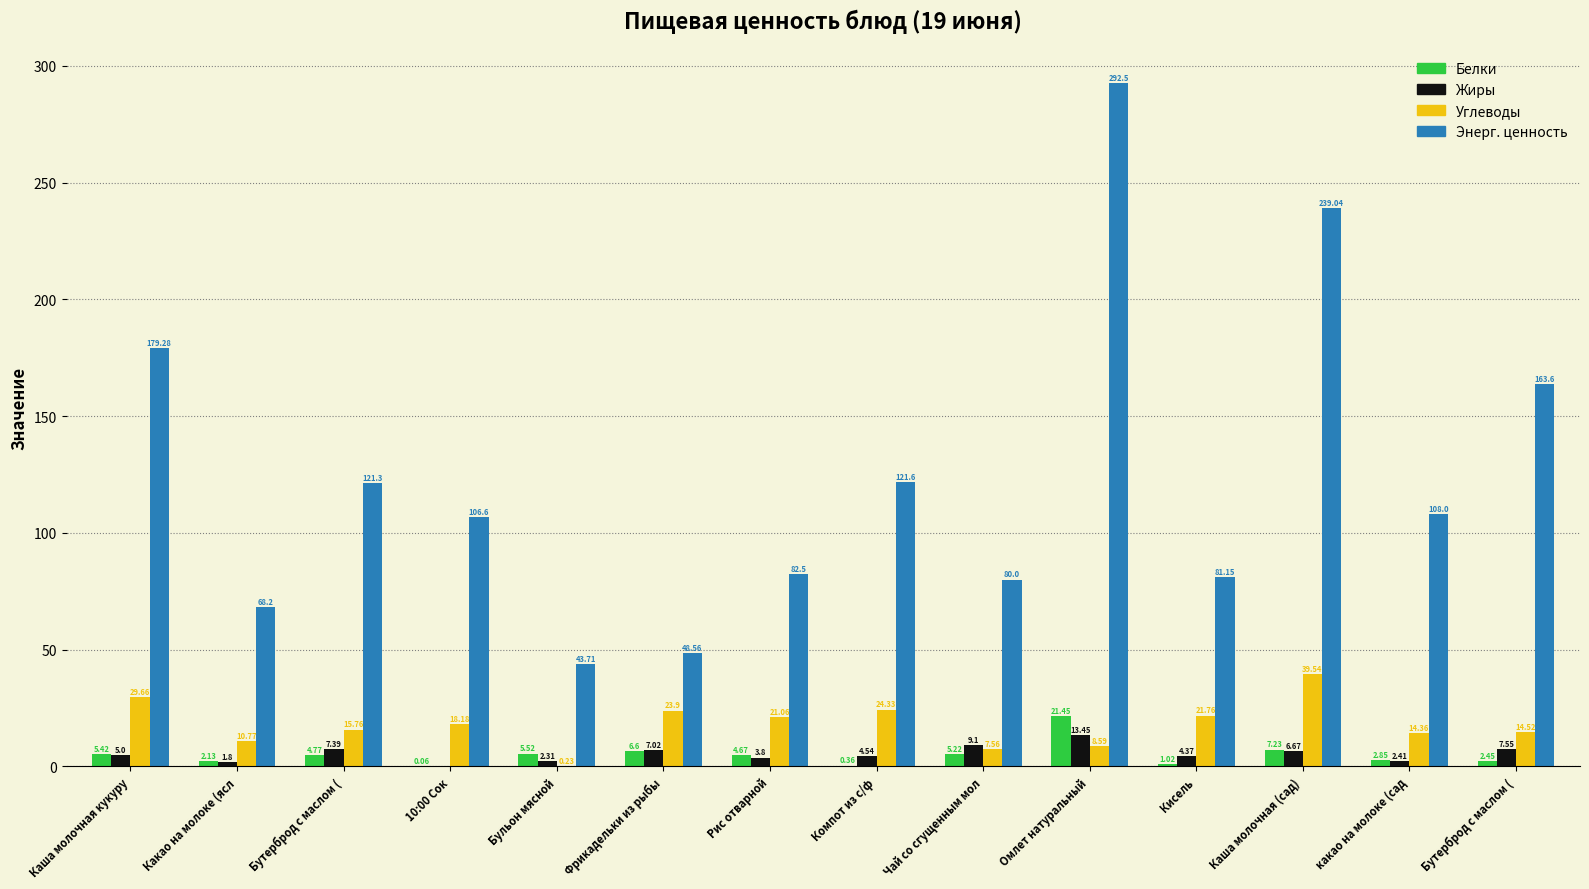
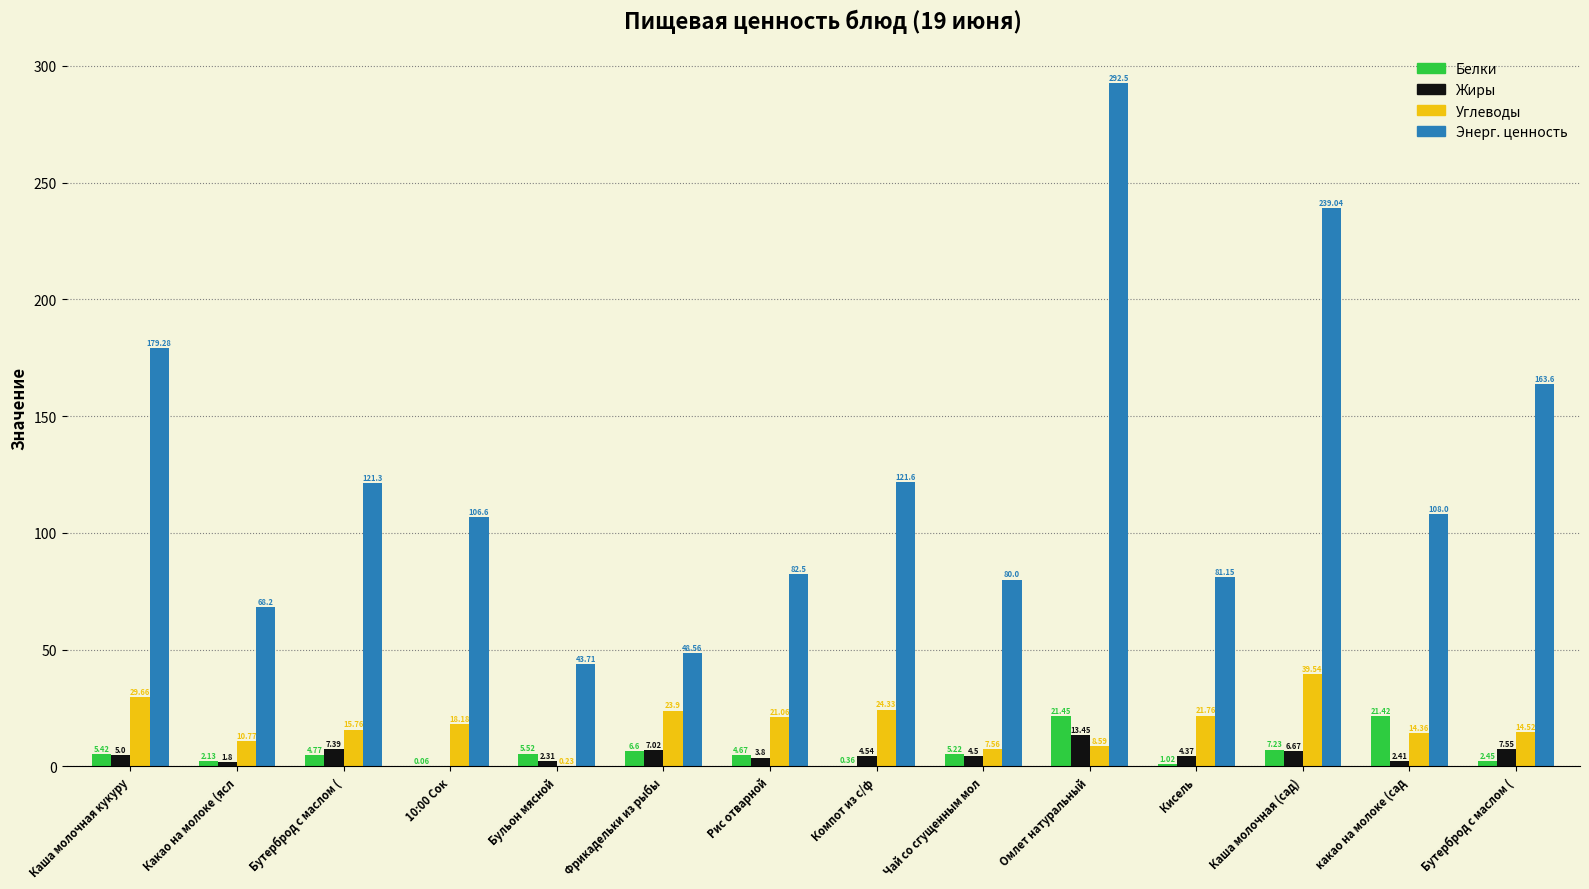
Жиры, Чай со сгущенным мол: 9.1 -> 4.5
Белки, какао на молоке (сад: 2.85 -> 21.42
